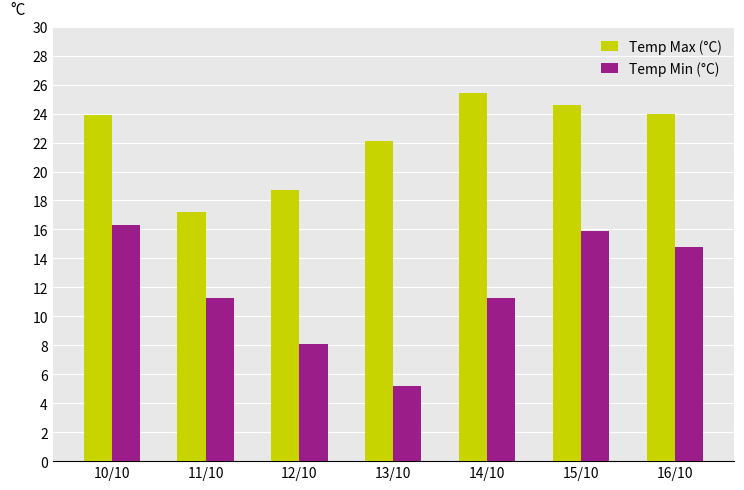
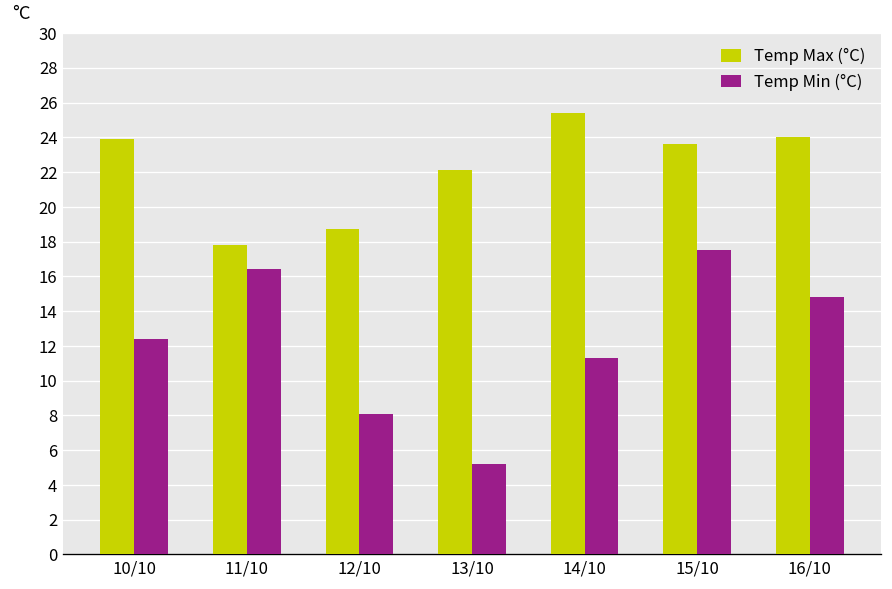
Temp Min (°C), 10/10: 16.3 -> 12.4
Temp Max (°C), 11/10: 17.2 -> 17.8
Temp Min (°C), 11/10: 11.3 -> 16.4
Temp Max (°C), 15/10: 24.6 -> 23.6
Temp Min (°C), 15/10: 15.9 -> 17.5
